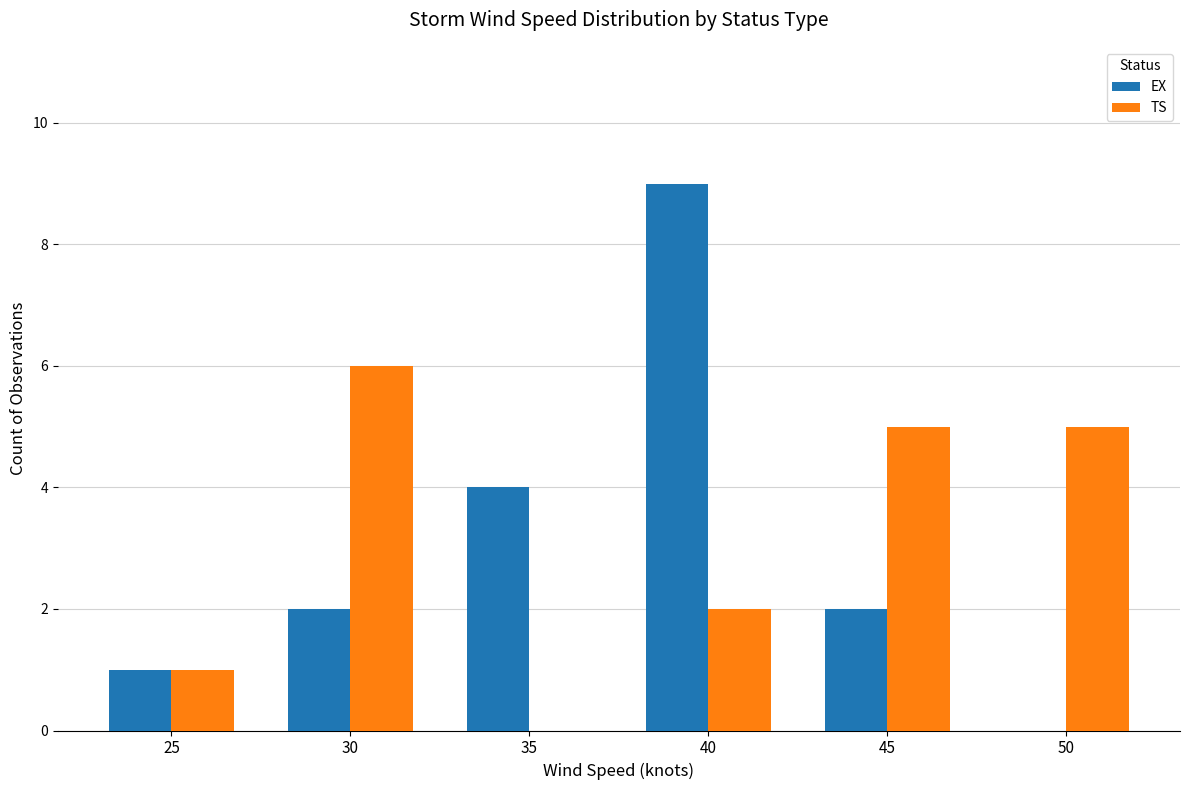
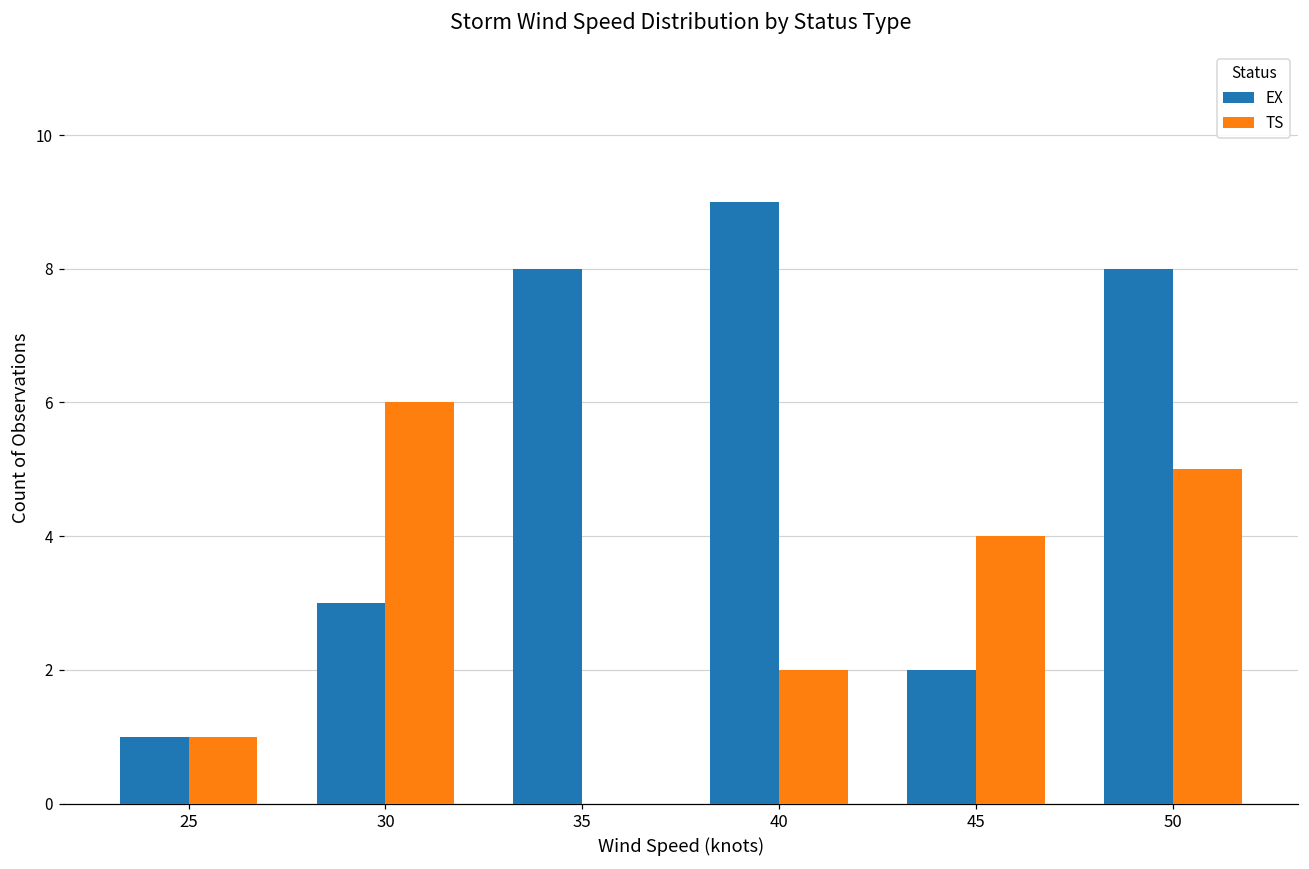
EX, 30: 2 -> 3
EX, 35: 4 -> 8
TS, 45: 5 -> 4
EX, 50: 0 -> 8
